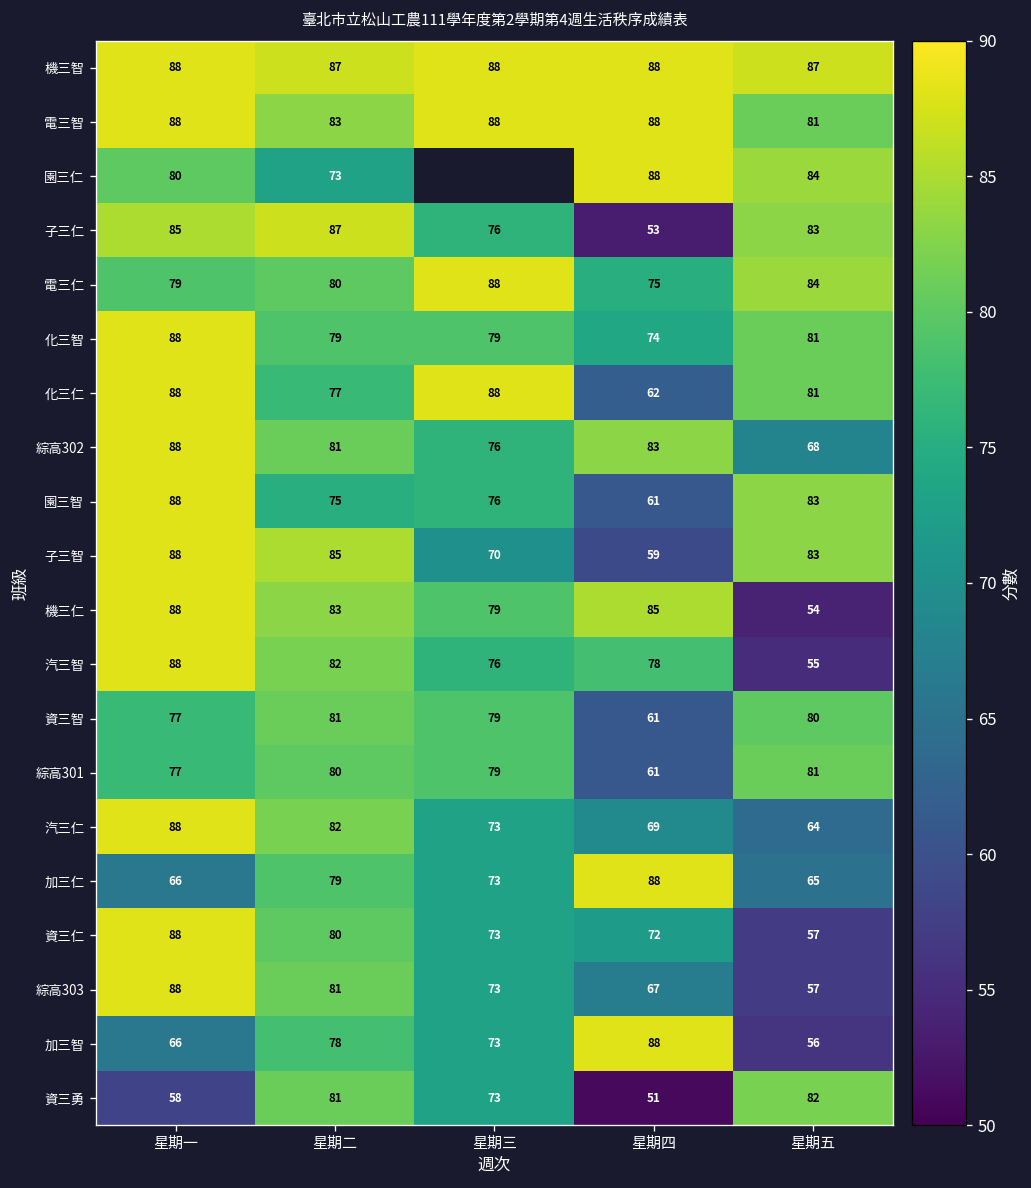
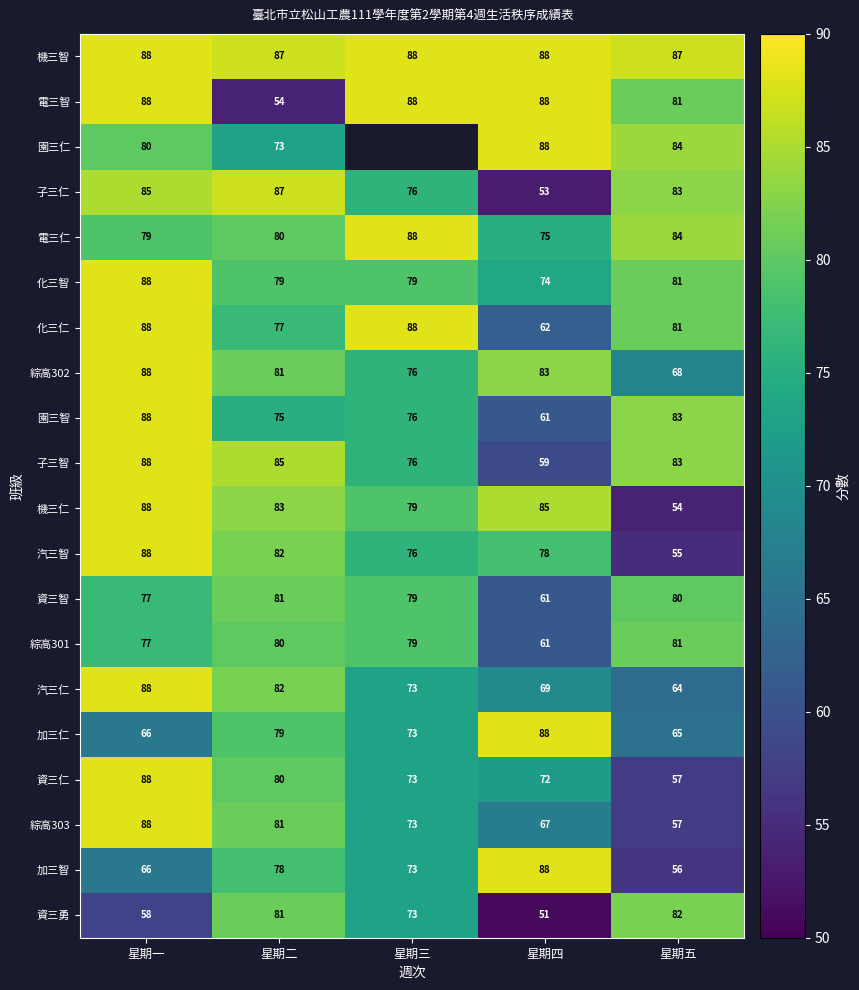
電三智, 星期二: 83 -> 54
子三智, 星期三: 70 -> 76
